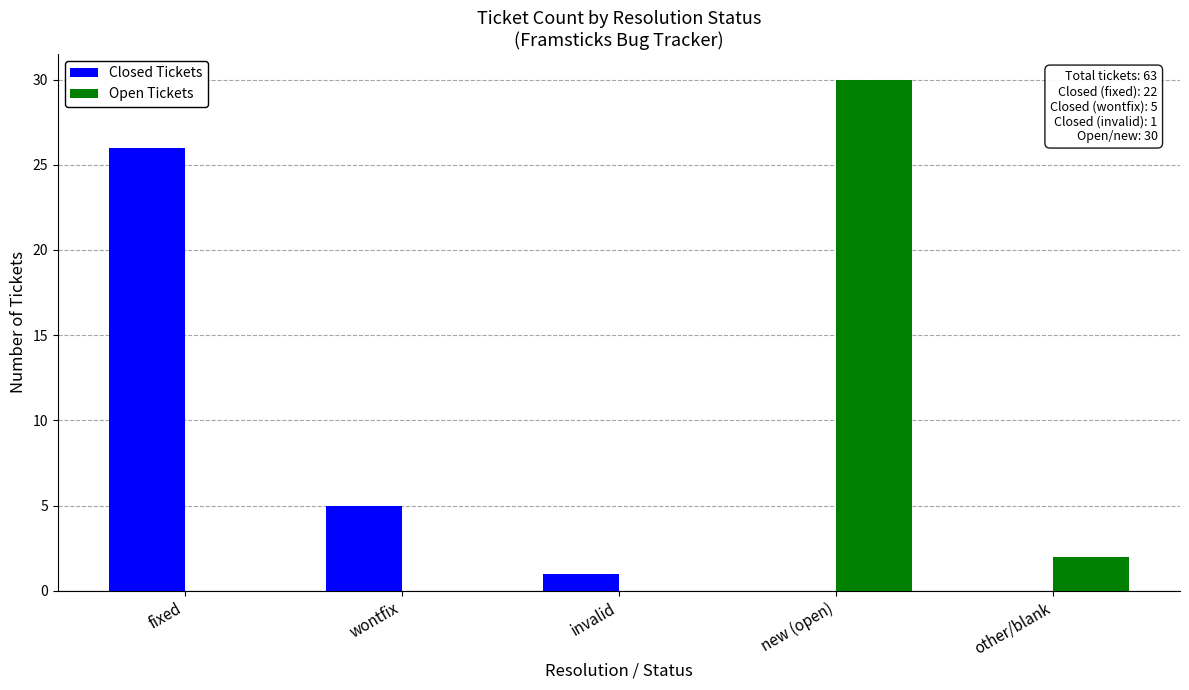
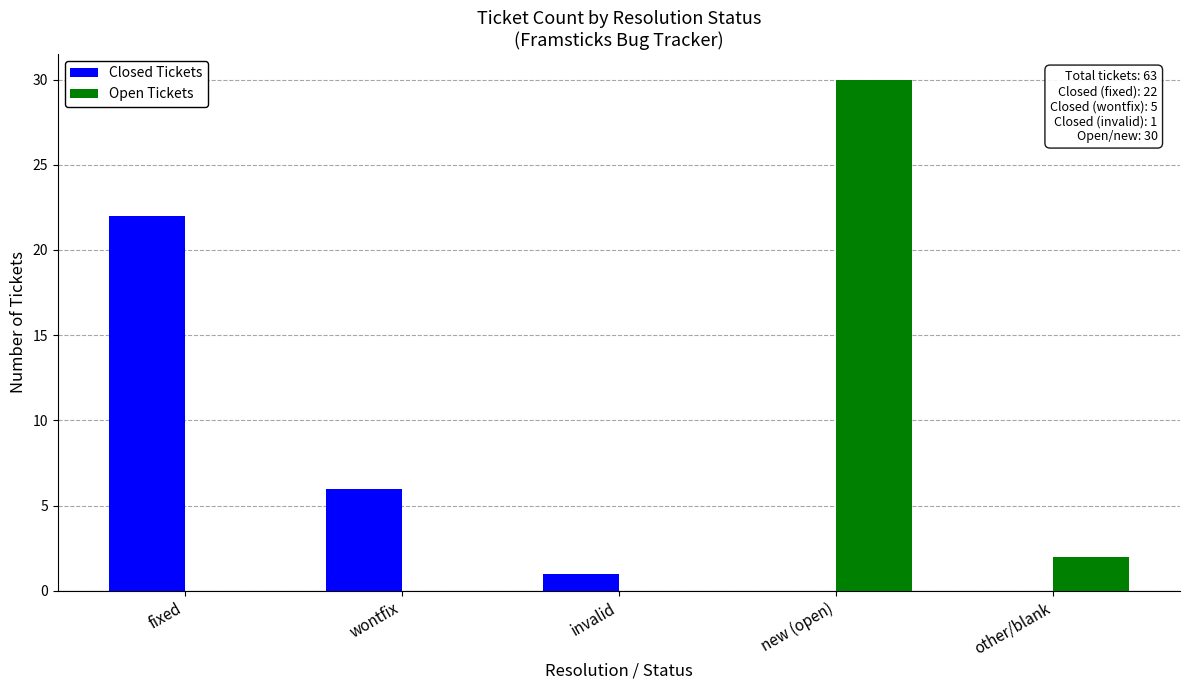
Closed Tickets, fixed: 26 -> 22
Closed Tickets, wontfix: 5 -> 6
